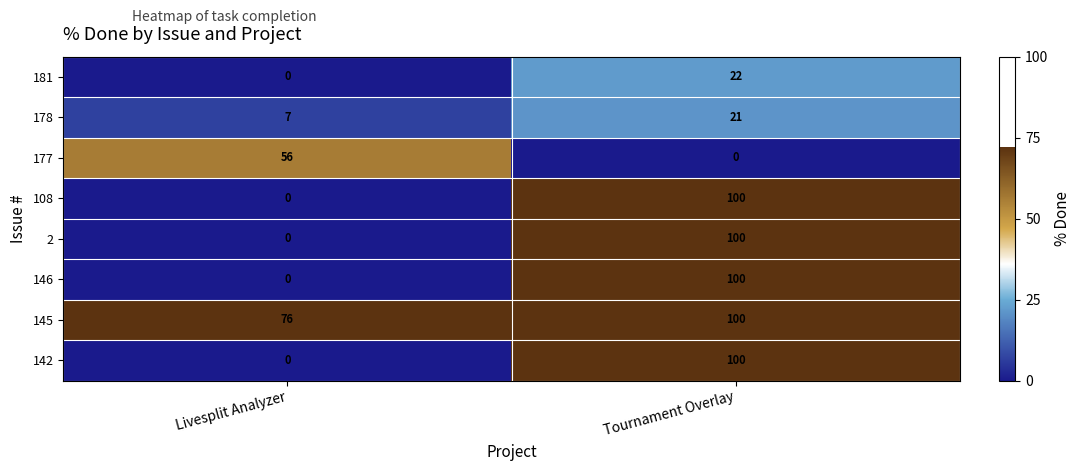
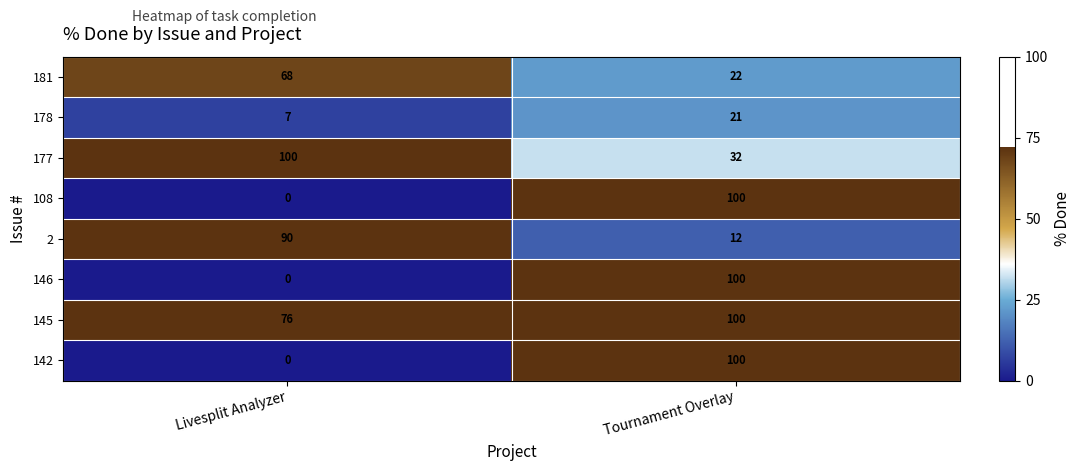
181, Livesplit Analyzer: 0 -> 68
177, Livesplit Analyzer: 56 -> 100
177, Tournament Overlay: 0 -> 32
2, Livesplit Analyzer: 0 -> 90
2, Tournament Overlay: 100 -> 12
